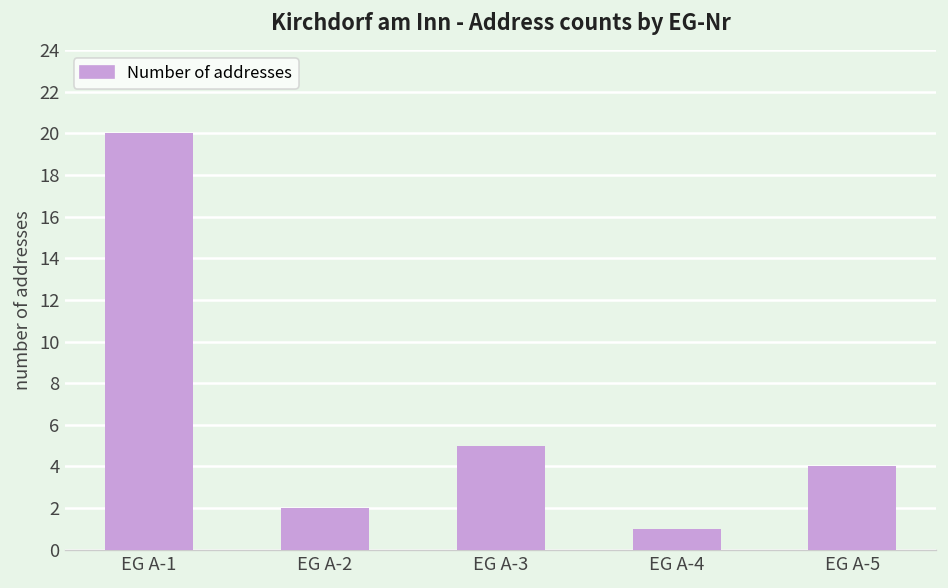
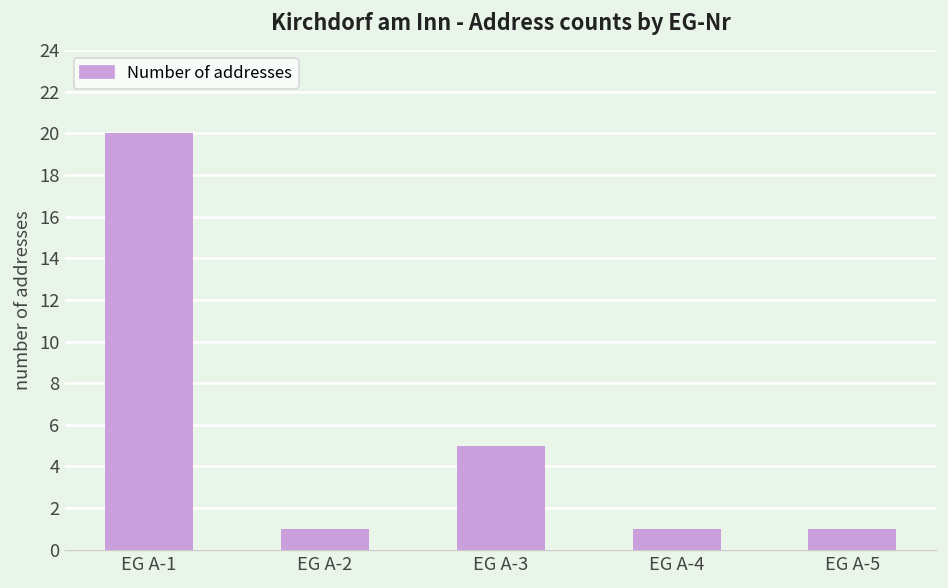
EG A-2: 2 -> 1
EG A-5: 4 -> 1
